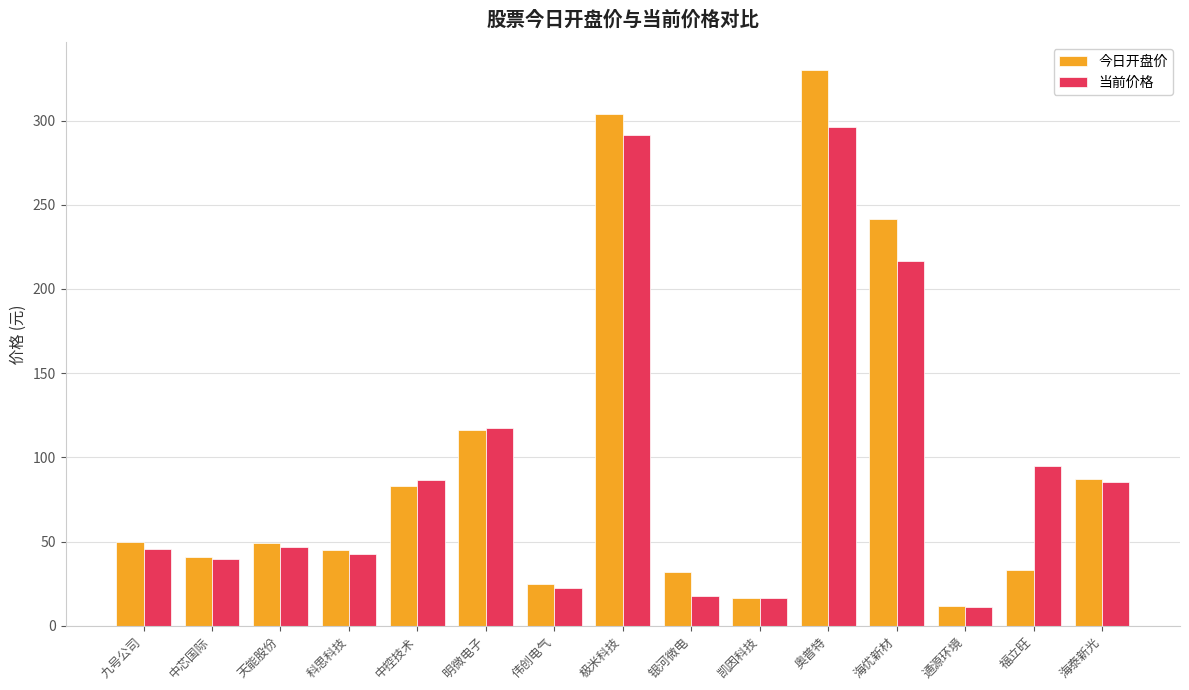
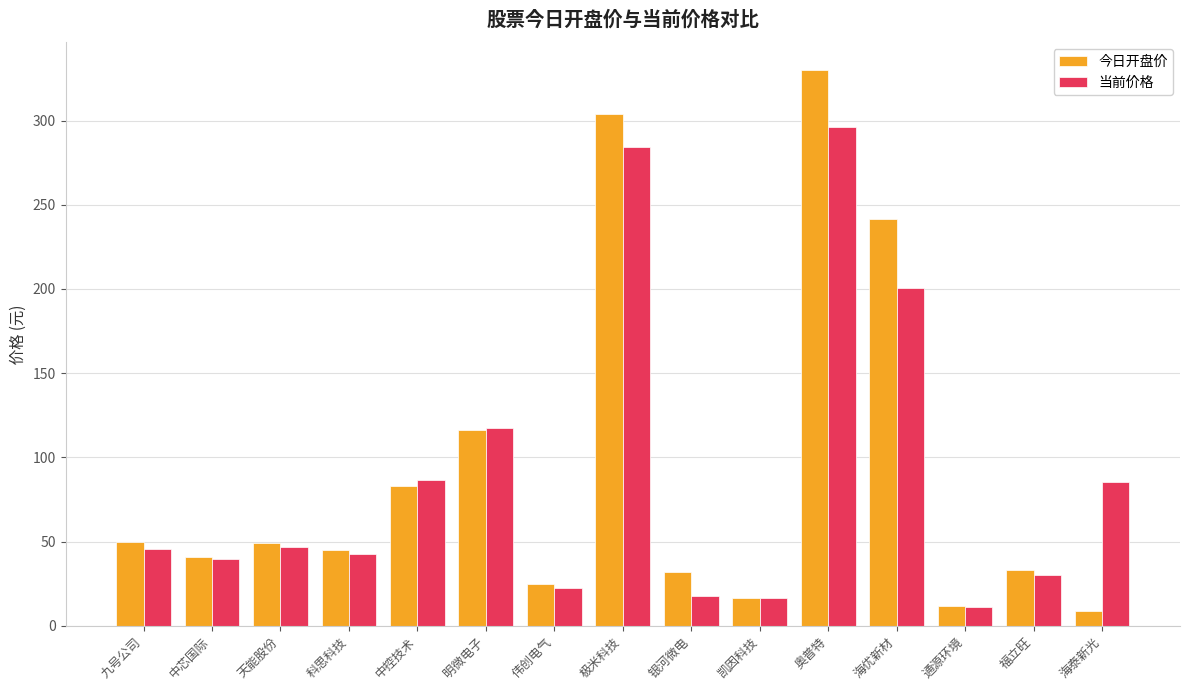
当前价格, 极米科技: 292 -> 285
当前价格, 海优新材: 216 -> 201
当前价格, 福立旺: 95 -> 30
今日开盘价, 海泰新光: 87 -> 9
